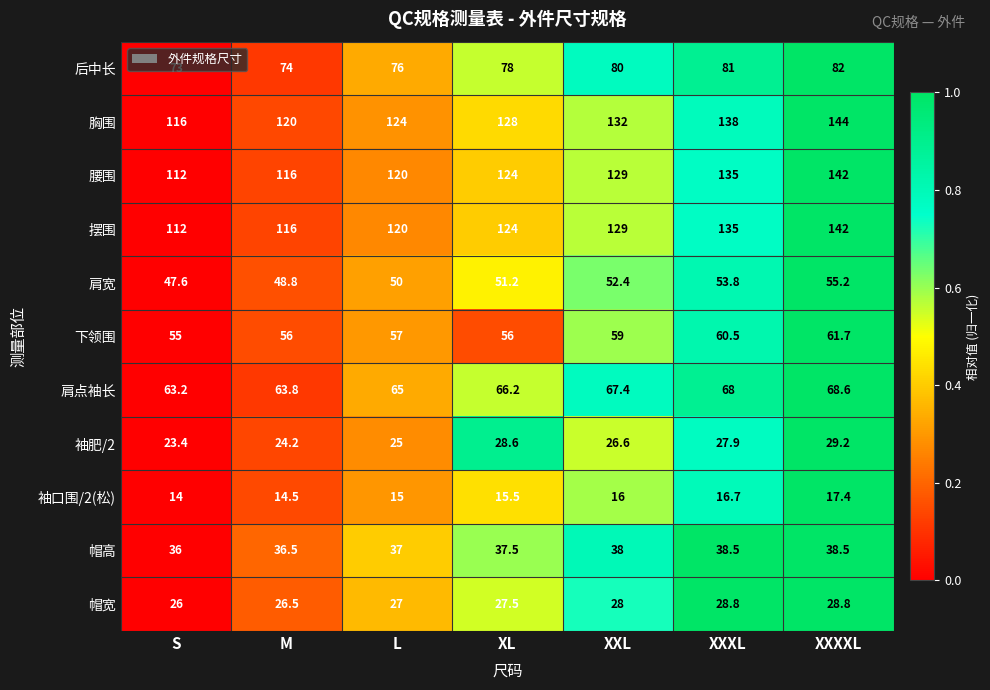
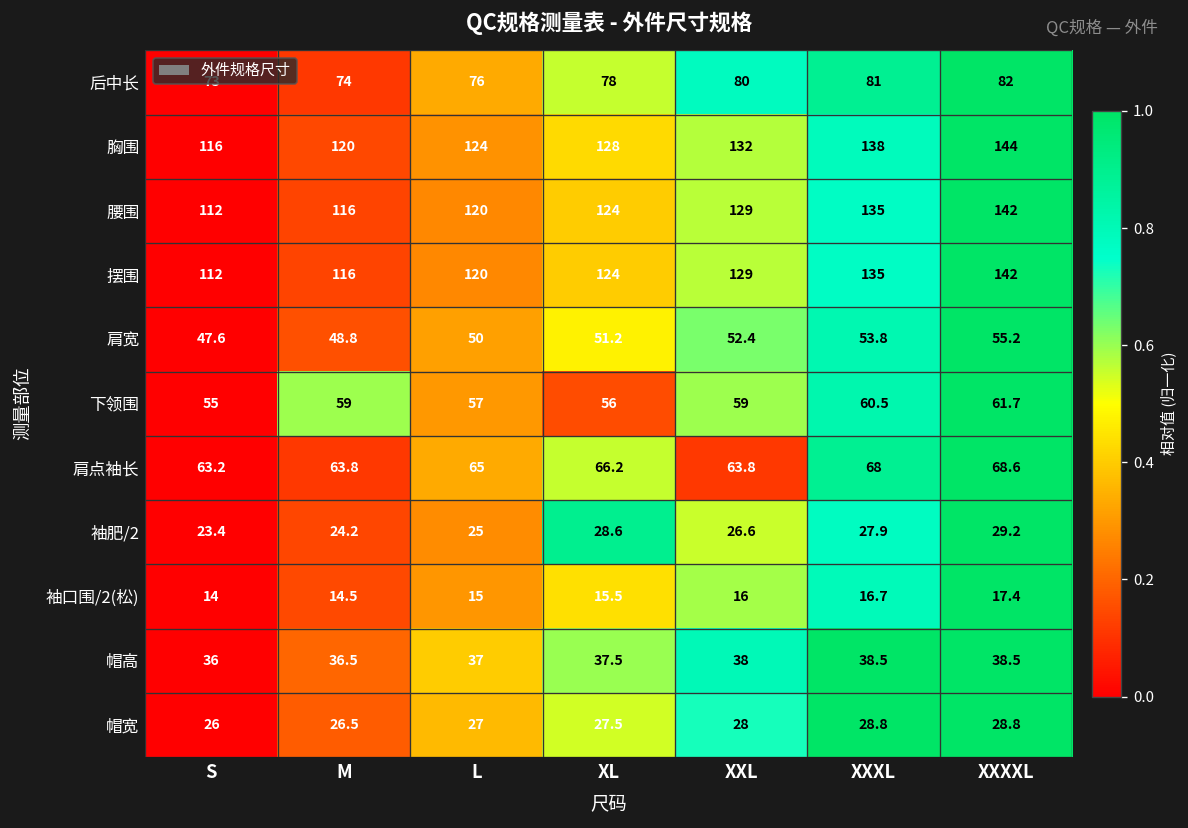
下领围, M: 56 -> 59
肩点袖长, XXL: 67.4 -> 63.8
